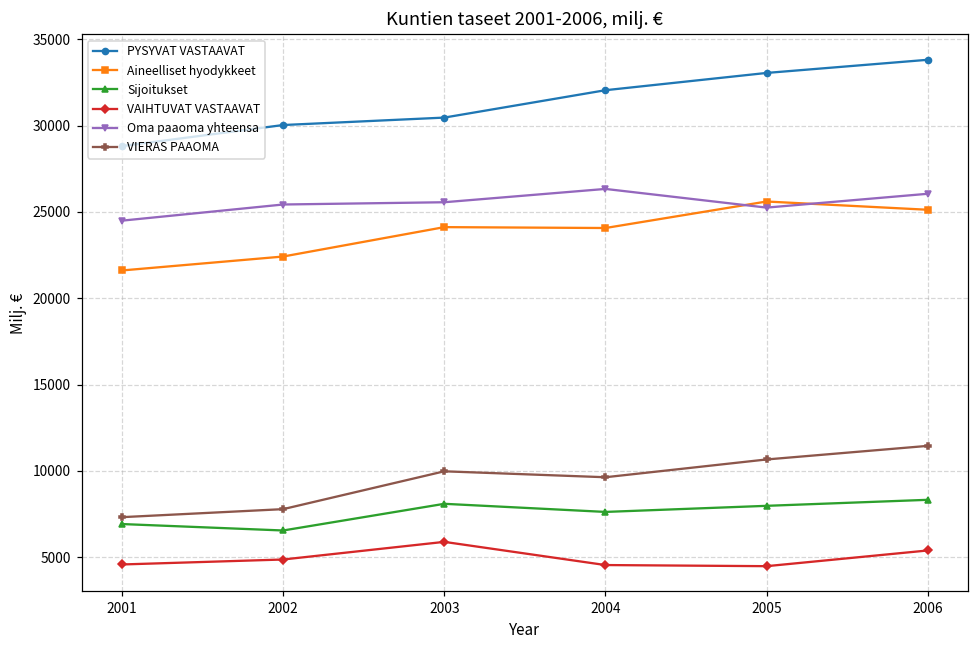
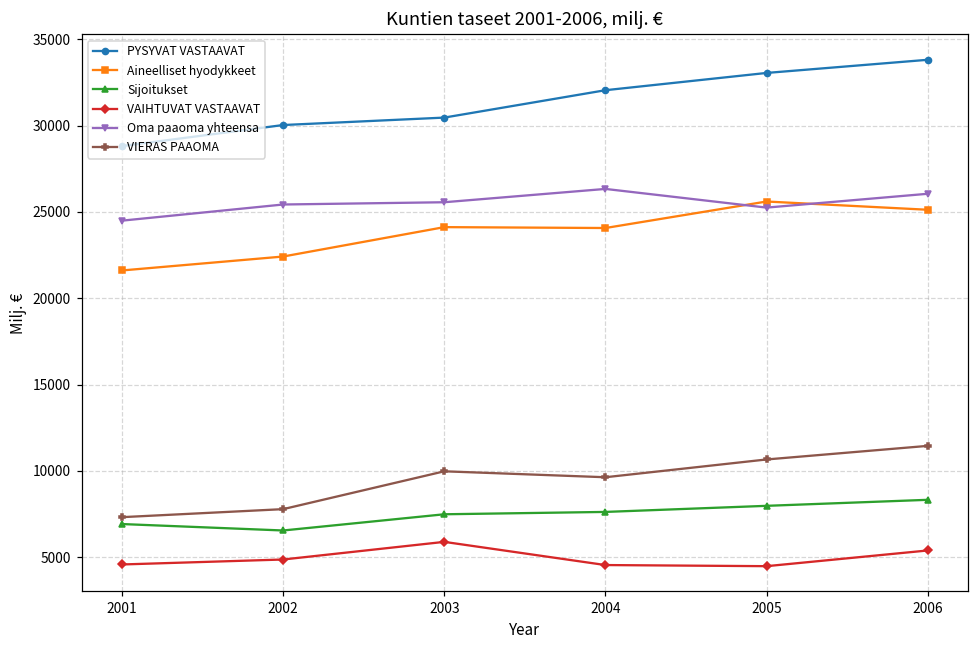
Sijoitukset, 2003: 8100 -> 7500
